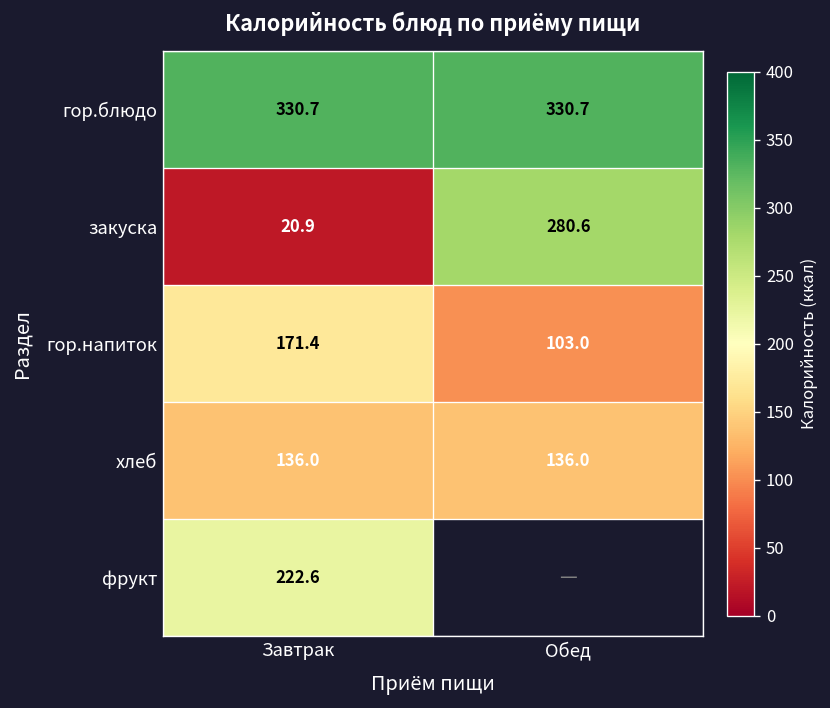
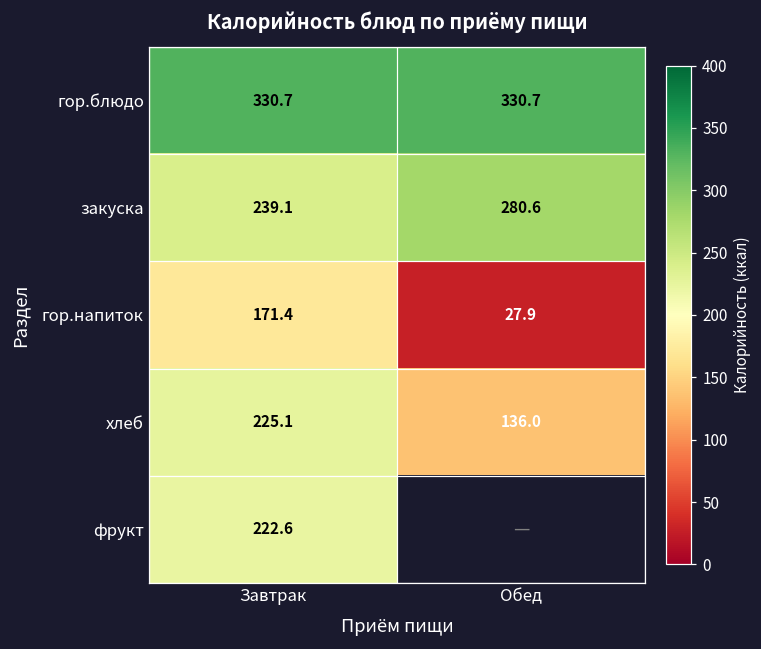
закуска, Завтрак: 20.9 -> 239.1
гор.напиток, Обед: 103.0 -> 27.9
хлеб, Завтрак: 136.0 -> 225.1
